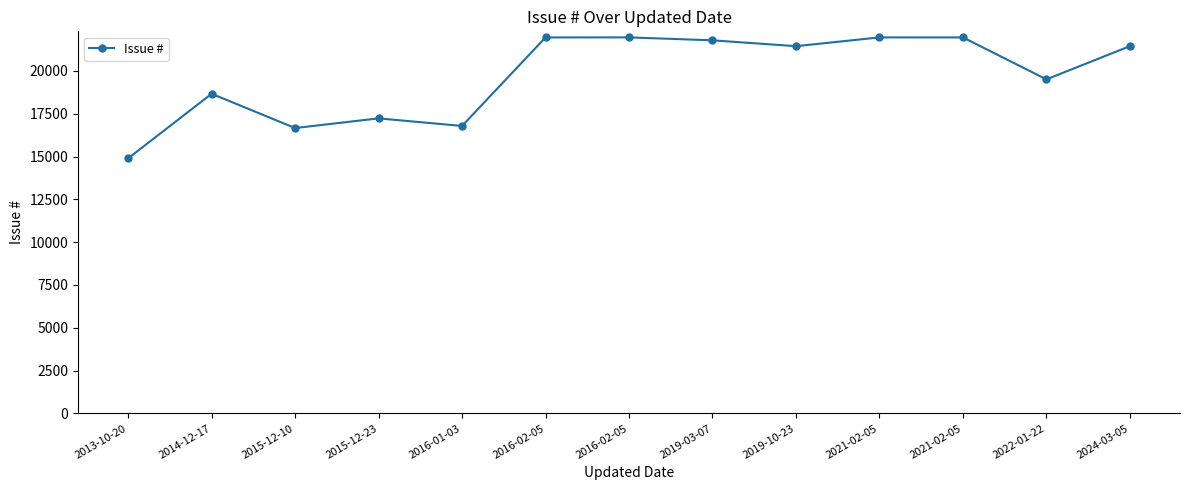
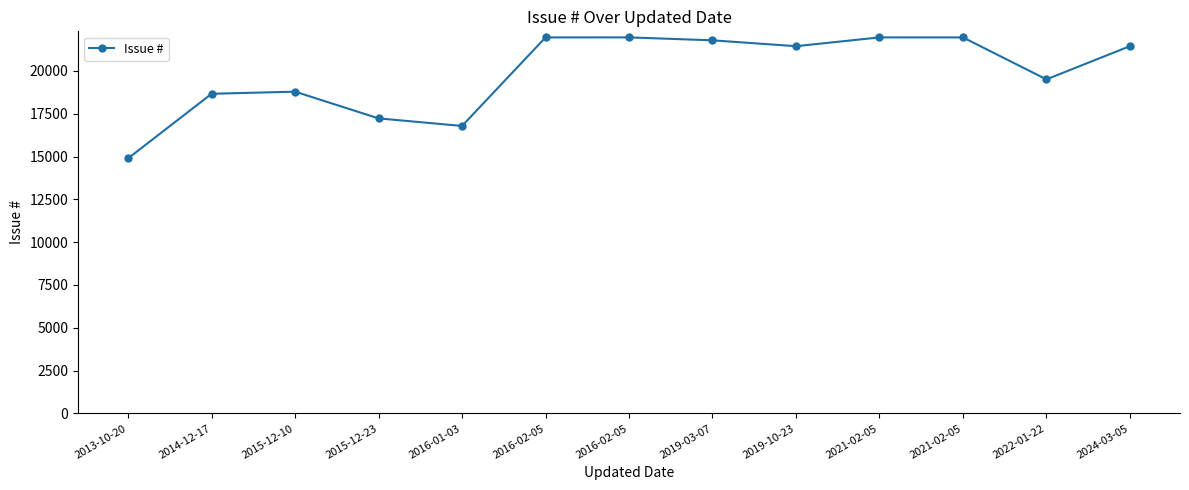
2015-12-10: 16700 -> 18800
